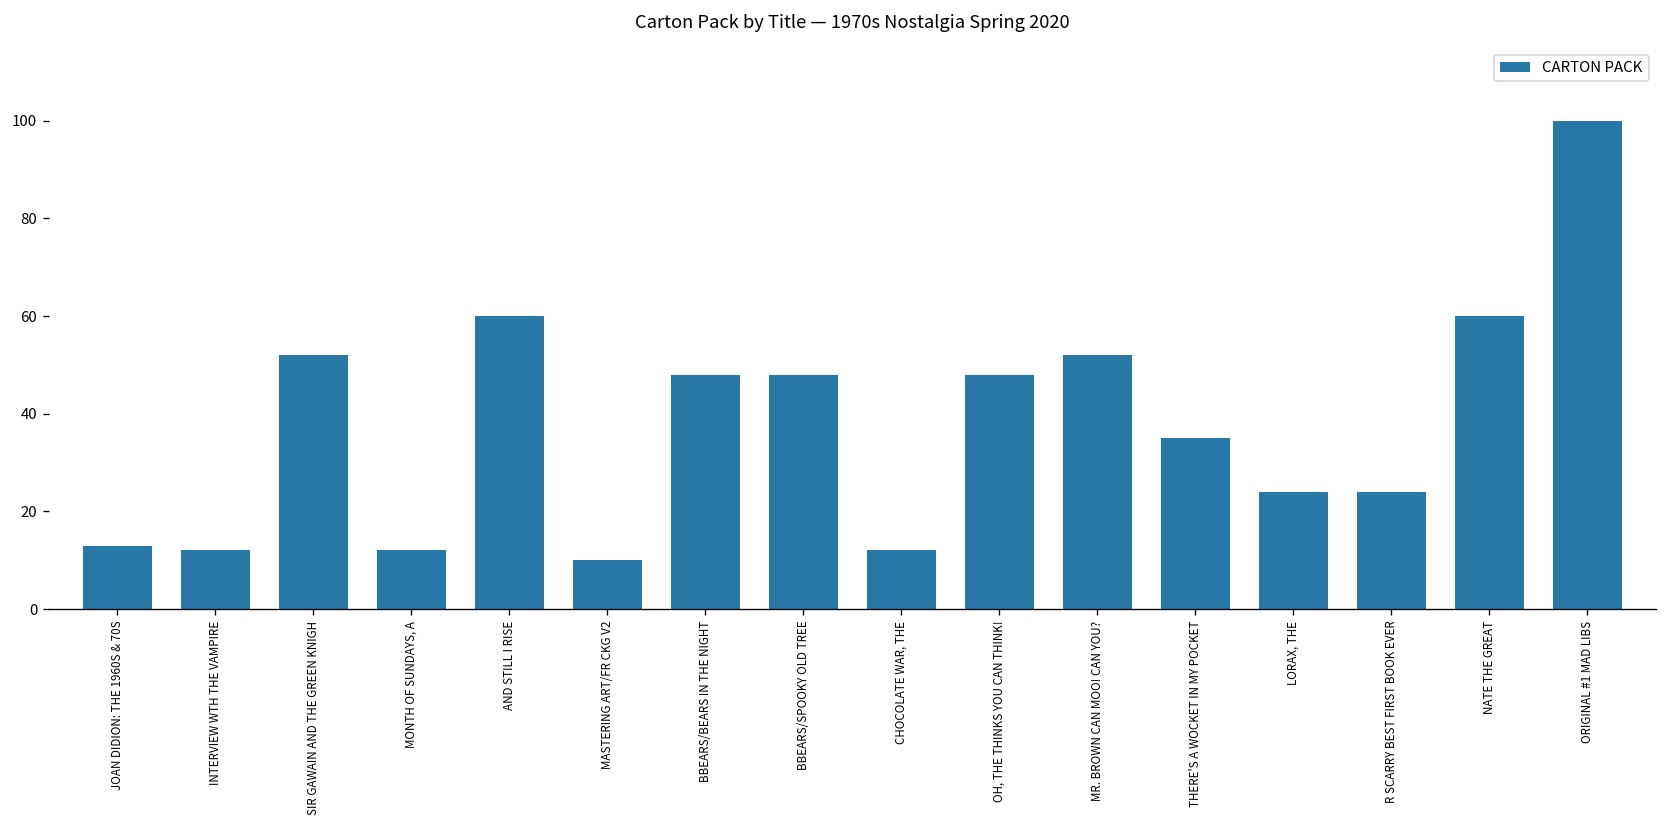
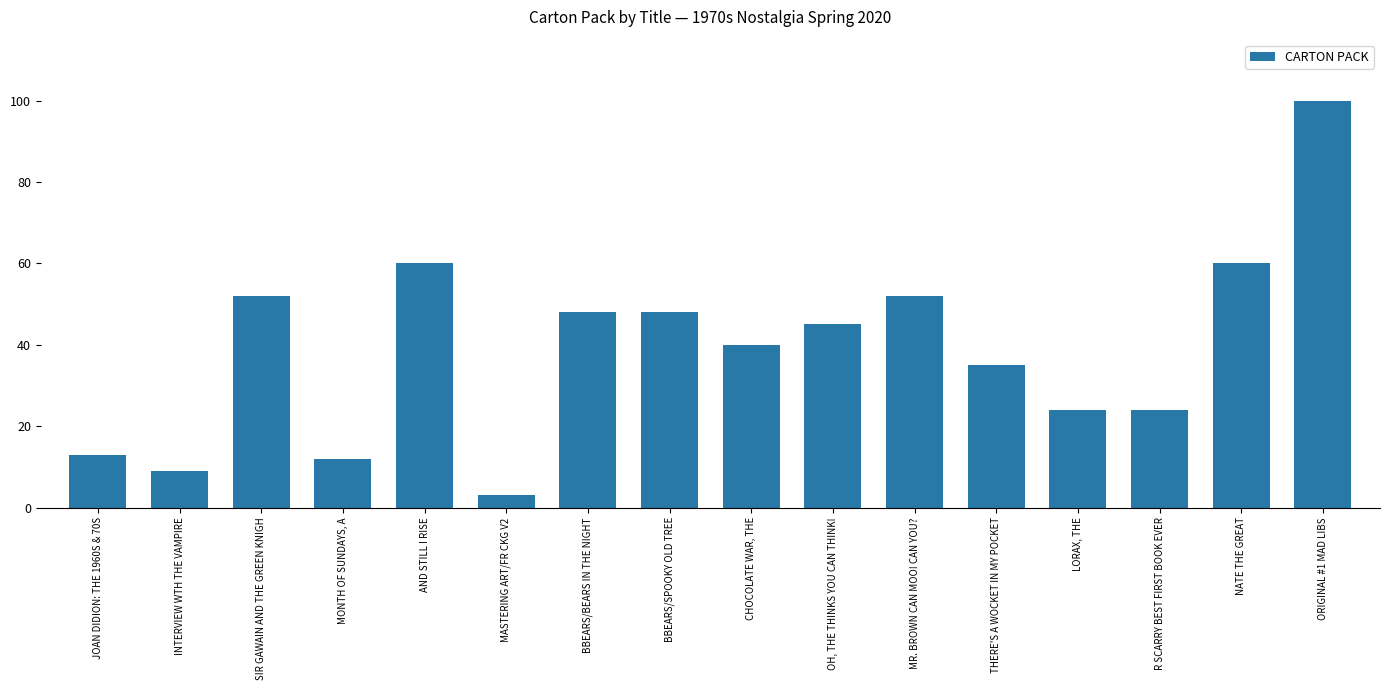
INTERVIEW WTH THE VAMPIRE: 12 -> 9
MASTERING ART/FR CKG V2: 10 -> 3
CHOCOLATE WAR, THE: 12 -> 40
OH, THE THINKS YOU CAN THINK!: 48 -> 45
